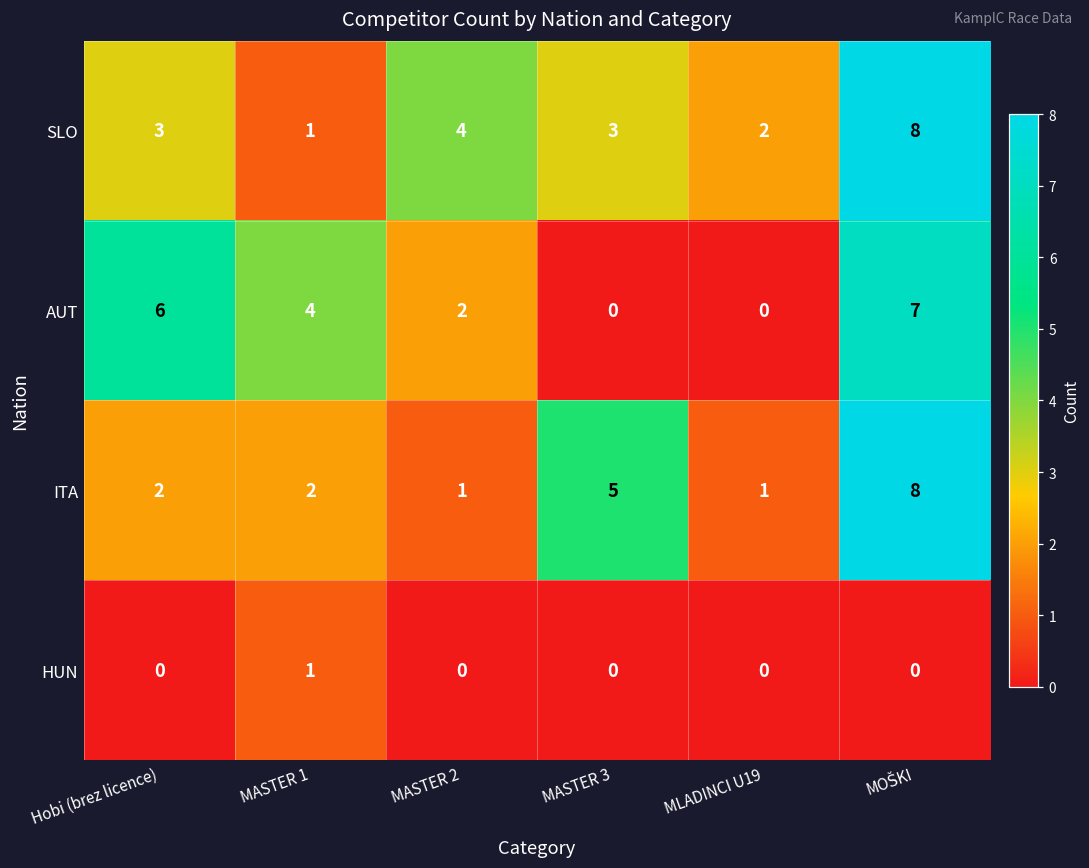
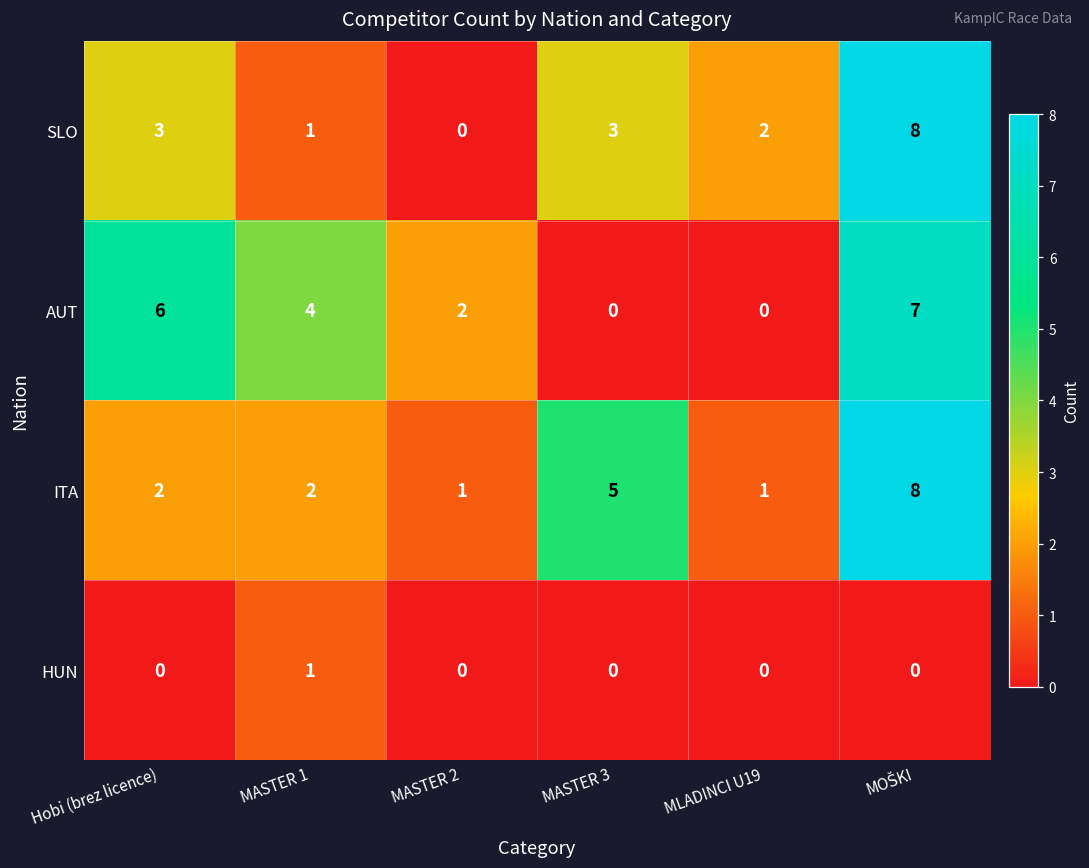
SLO, MASTER 2: 4 -> 0
